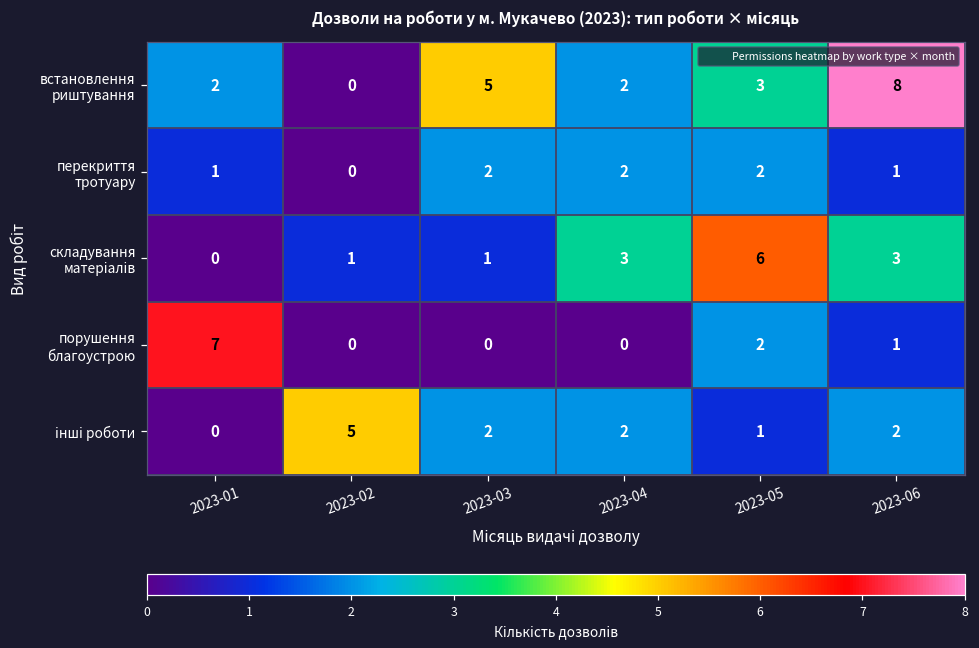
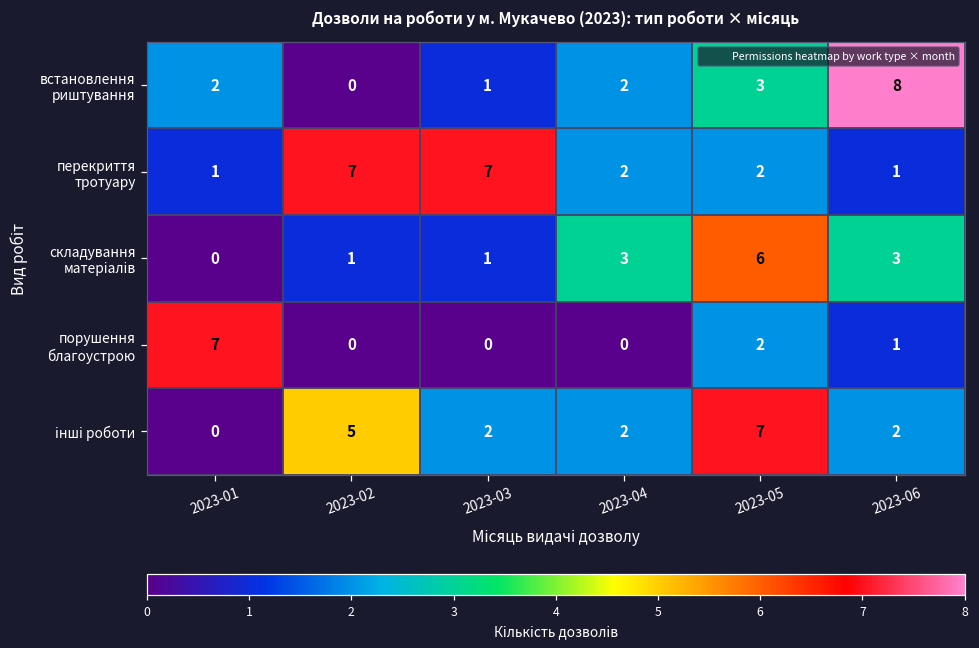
встановлення риштування, 2023-03: 5 -> 1
перекриття тротуару, 2023-02: 0 -> 7
перекриття тротуару, 2023-03: 2 -> 7
інші роботи, 2023-05: 1 -> 7
